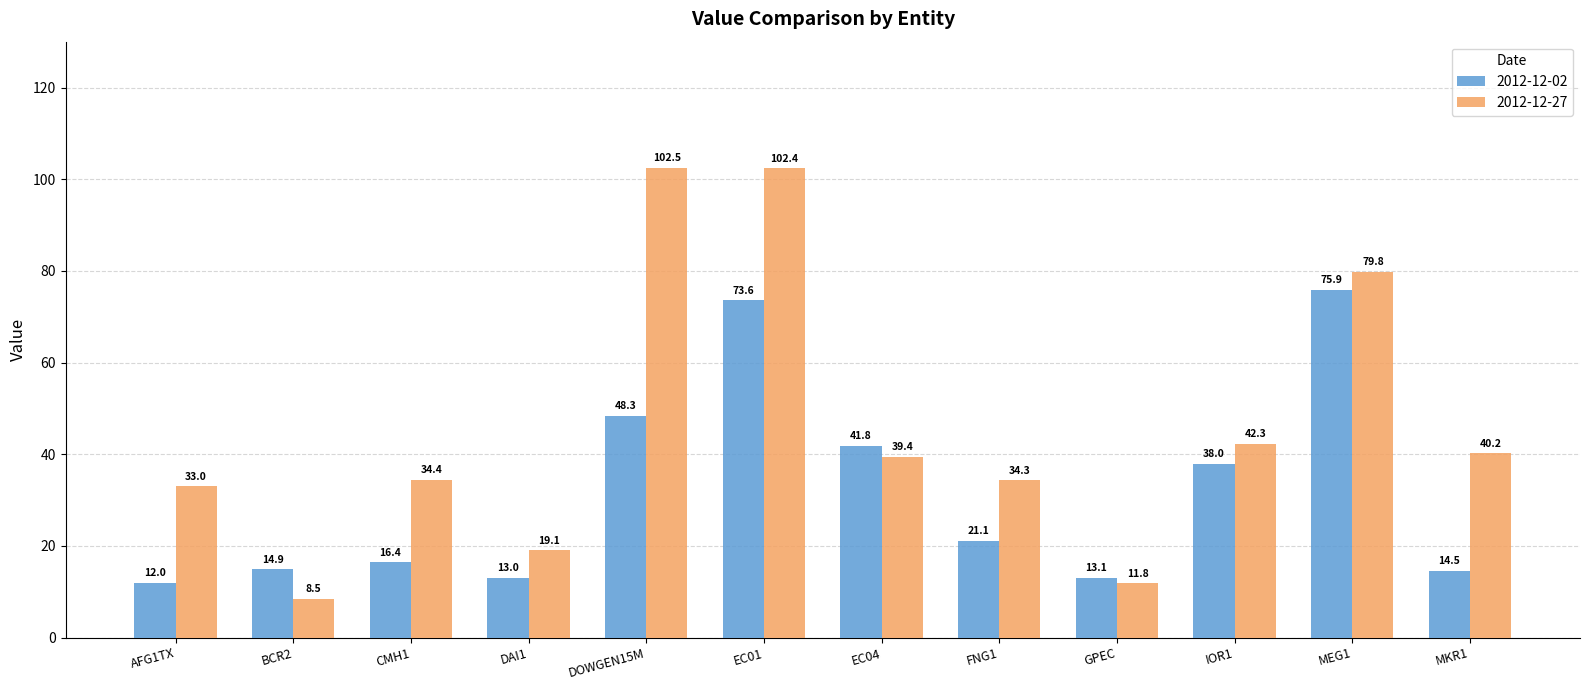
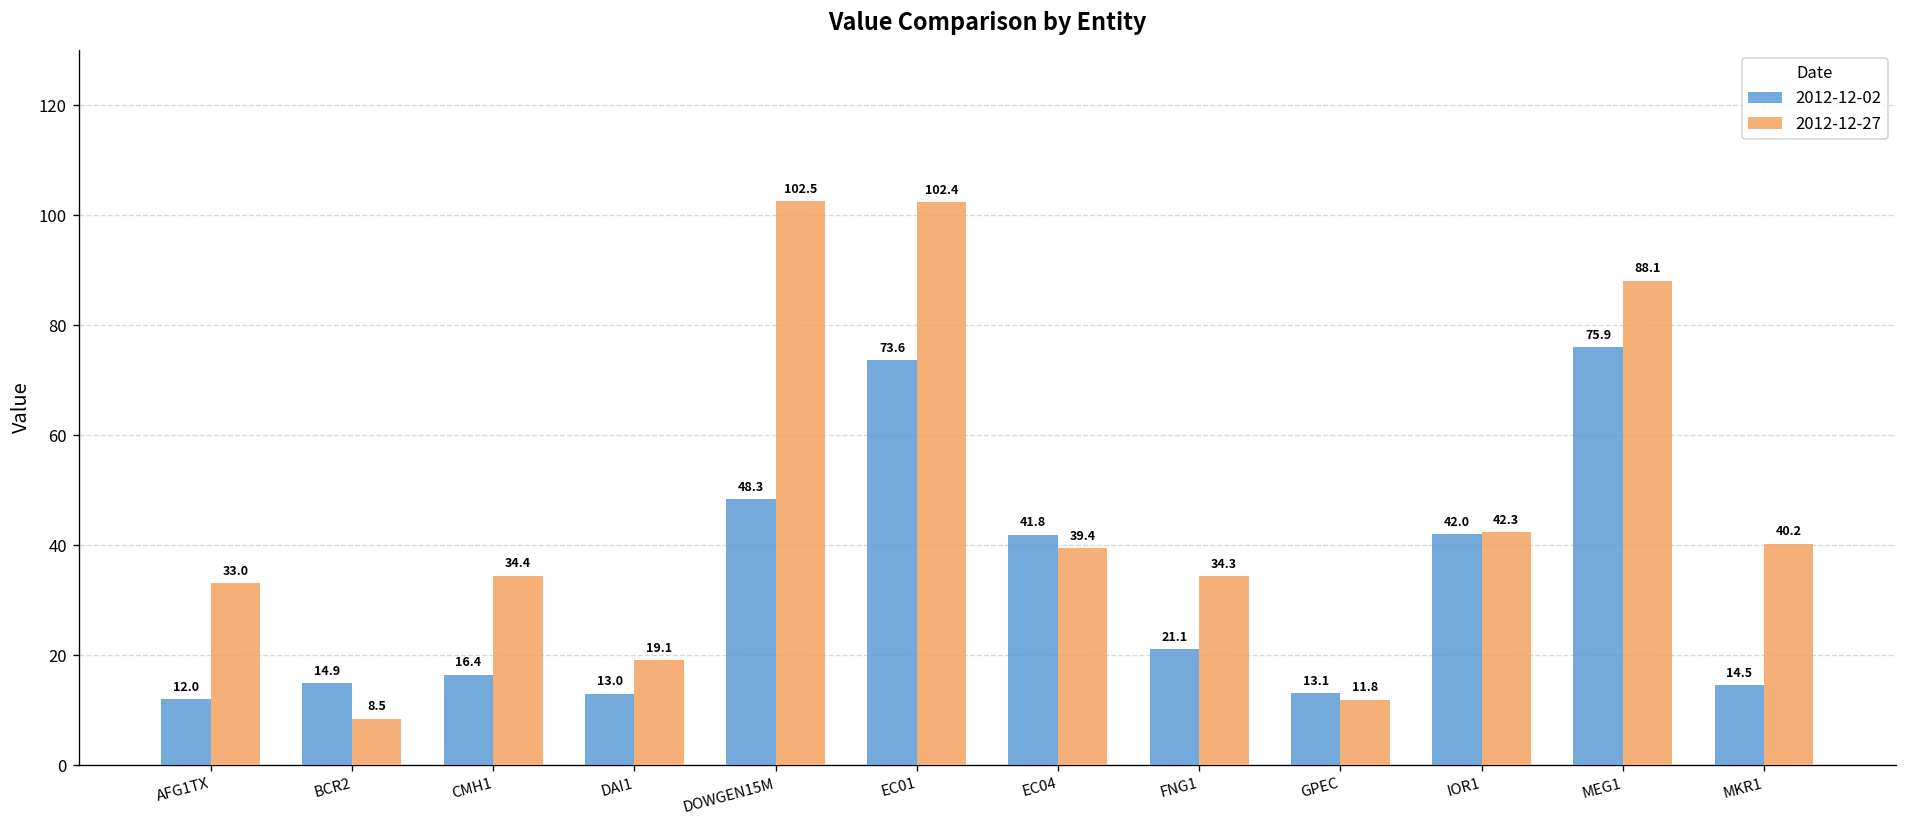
2012-12-02, IOR1: 38.0 -> 42.0
2012-12-27, MEG1: 79.8 -> 88.1
